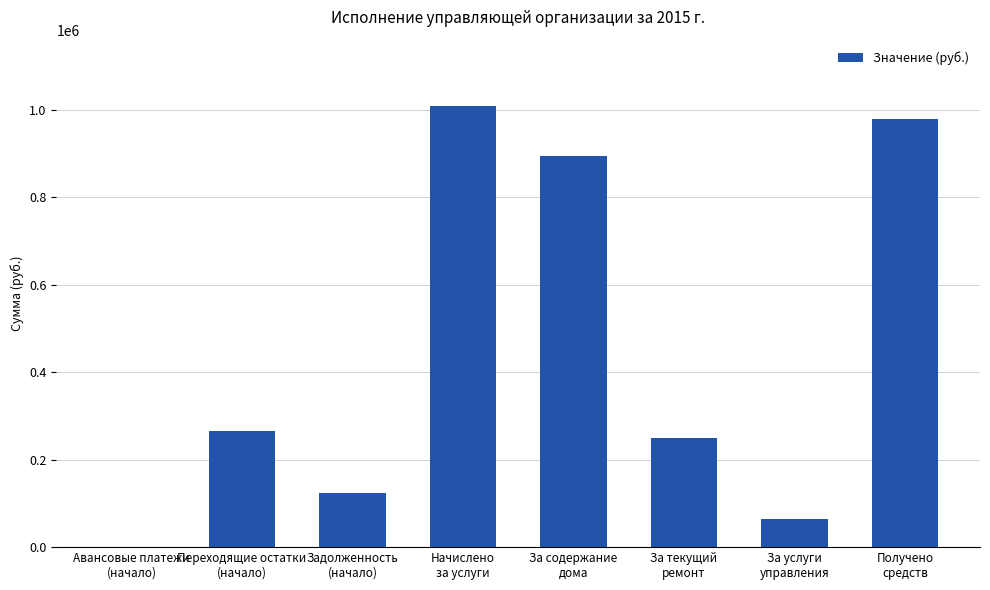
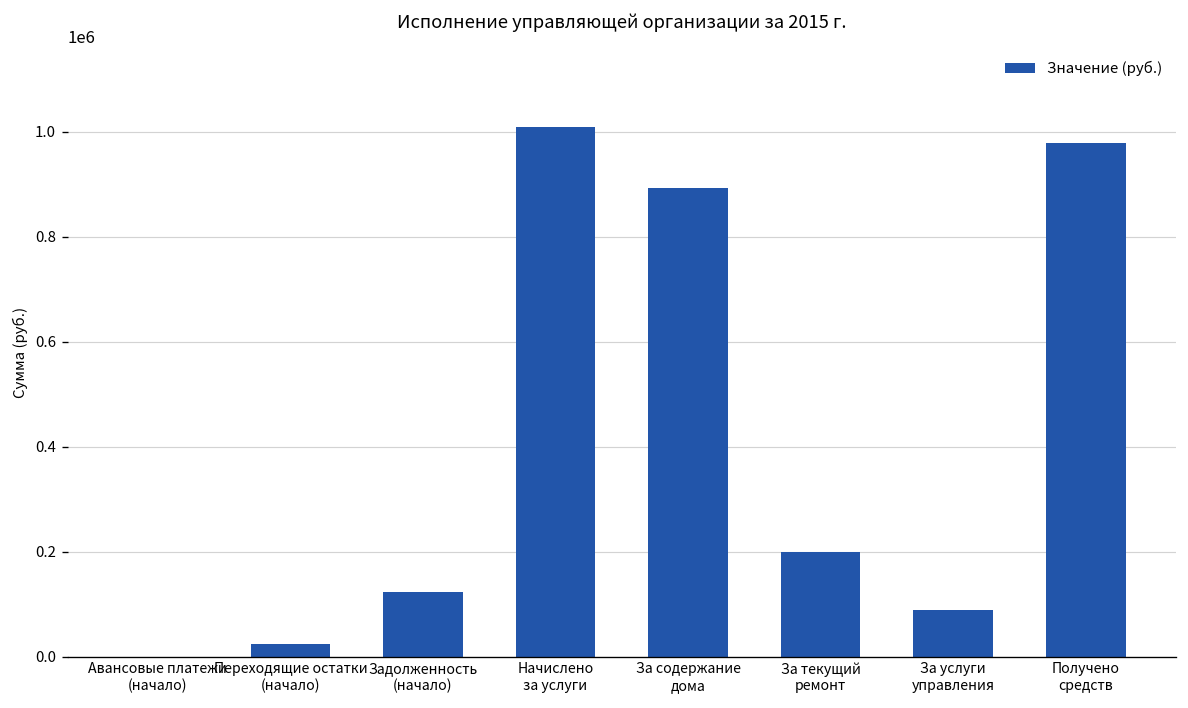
Переходящие остатки (начало): 270000 -> 20000
За текущий ремонт: 250000 -> 200000
За услуги управления: 60000 -> 90000
